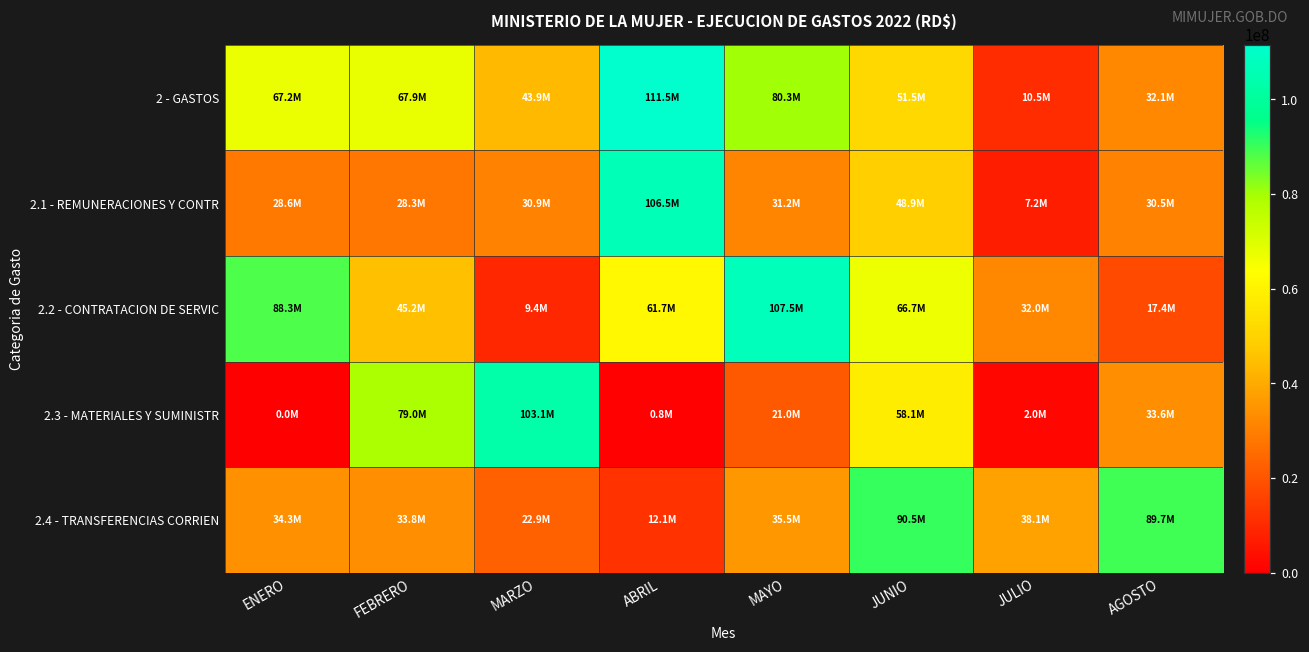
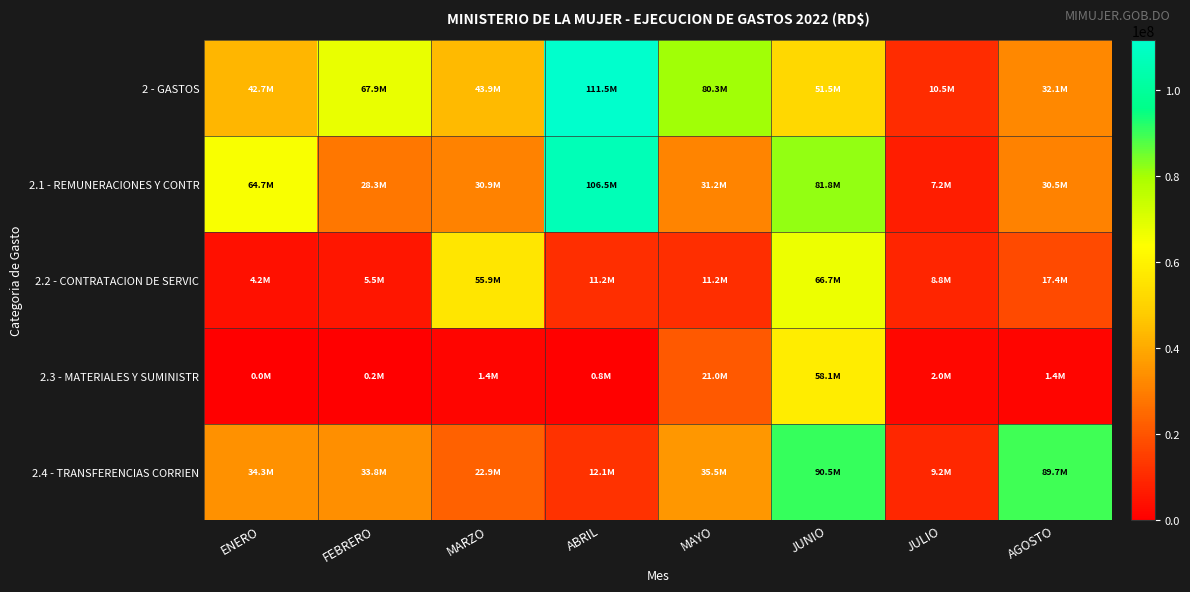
2 - GASTOS, ENERO: 67.2M -> 42.7M
2.1 - REMUNERACIONES Y CONTR, ENERO: 28.6M -> 64.7M
2.1 - REMUNERACIONES Y CONTR, JUNIO: 48.9M -> 81.8M
2.2 - CONTRATACION DE SERVIC, ENERO: 88.3M -> 4.2M
2.2 - CONTRATACION DE SERVIC, FEBRERO: 45.2M -> 5.5M
2.2 - CONTRATACION DE SERVIC, MARZO: 9.4M -> 55.9M
2.2 - CONTRATACION DE SERVIC, ABRIL: 61.7M -> 11.2M
2.2 - CONTRATACION DE SERVIC, MAYO: 107.5M -> 11.2M
2.2 - CONTRATACION DE SERVIC, JULIO: 32.0M -> 8.8M
2.3 - MATERIALES Y SUMINISTR, FEBRERO: 79.0M -> 0.2M
2.3 - MATERIALES Y SUMINISTR, MARZO: 103.1M -> 1.4M
2.3 - MATERIALES Y SUMINISTR, AGOSTO: 33.6M -> 1.4M
2.4 - TRANSFERENCIAS CORRIEN, JULIO: 38.1M -> 9.2M
